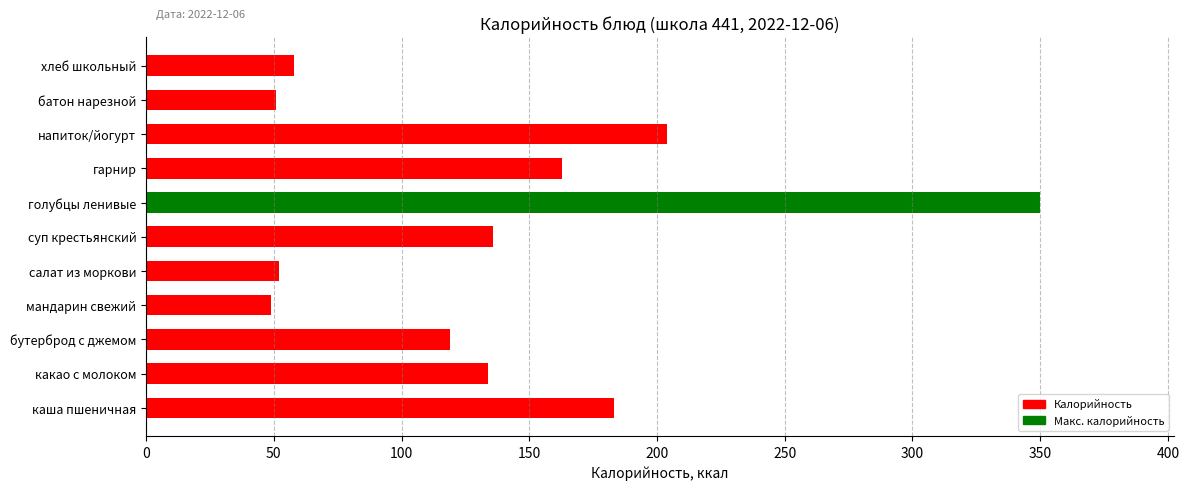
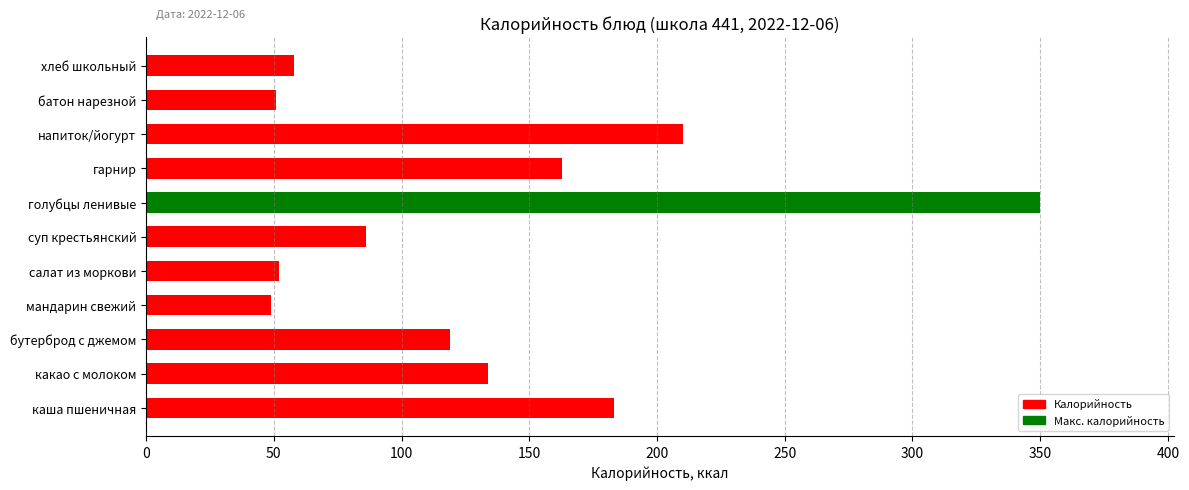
напиток/йогурт: 204 -> 210
суп крестьянский: 136 -> 86
